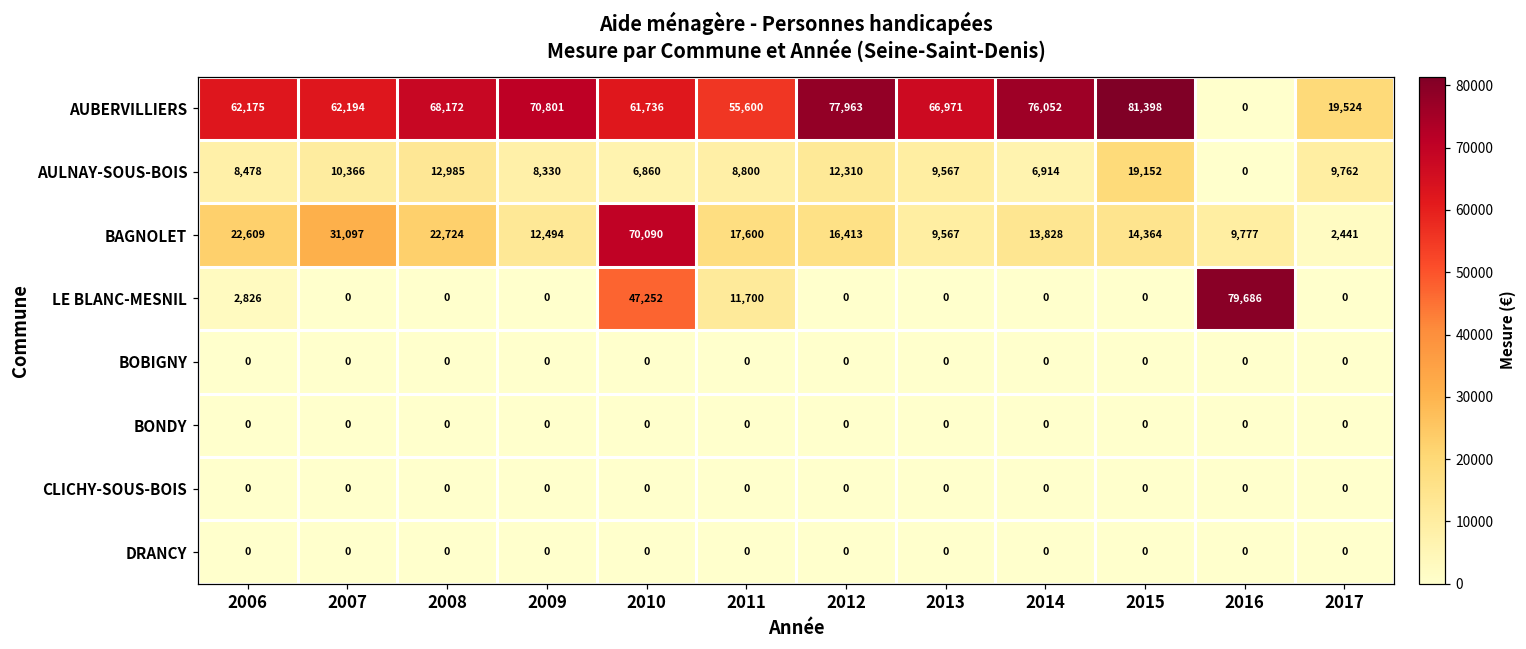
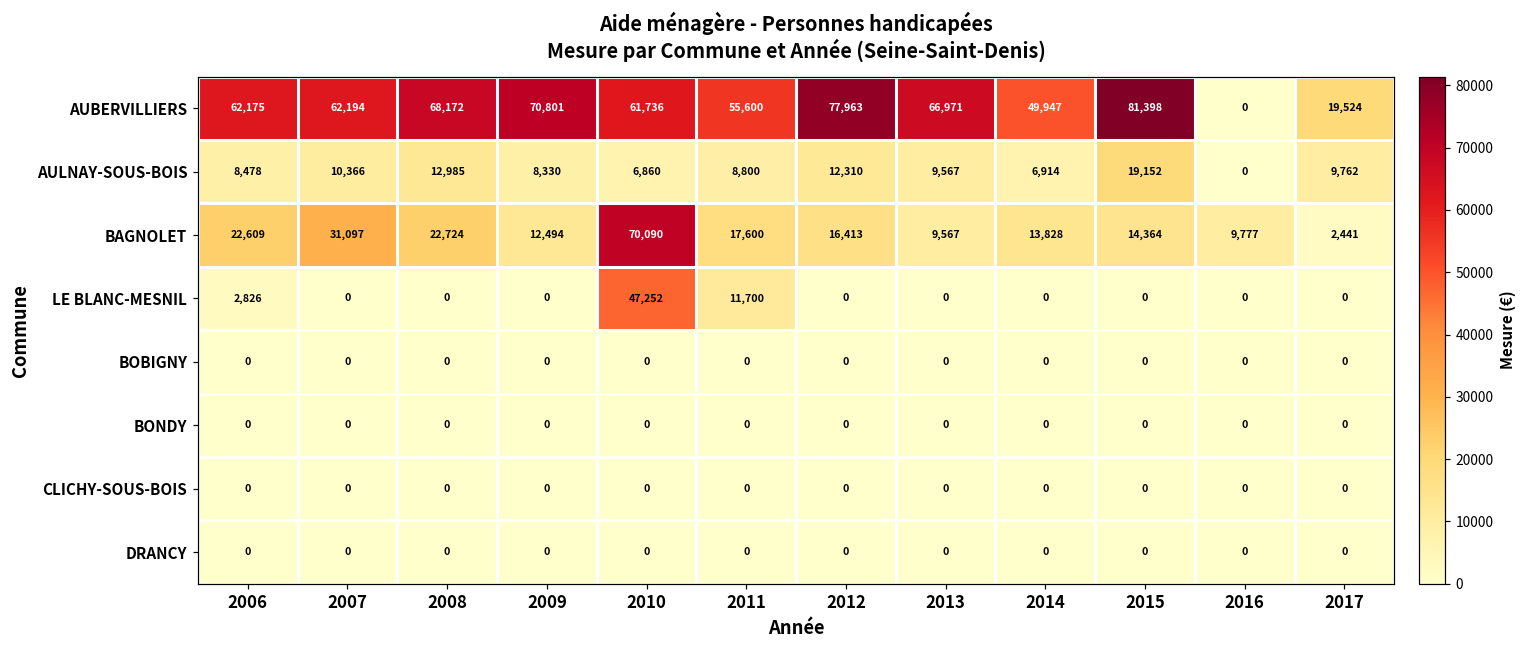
AUBERVILLIERS, 2014: 76,052 -> 49,947
LE BLANC-MESNIL, 2016: 79,686 -> 0
